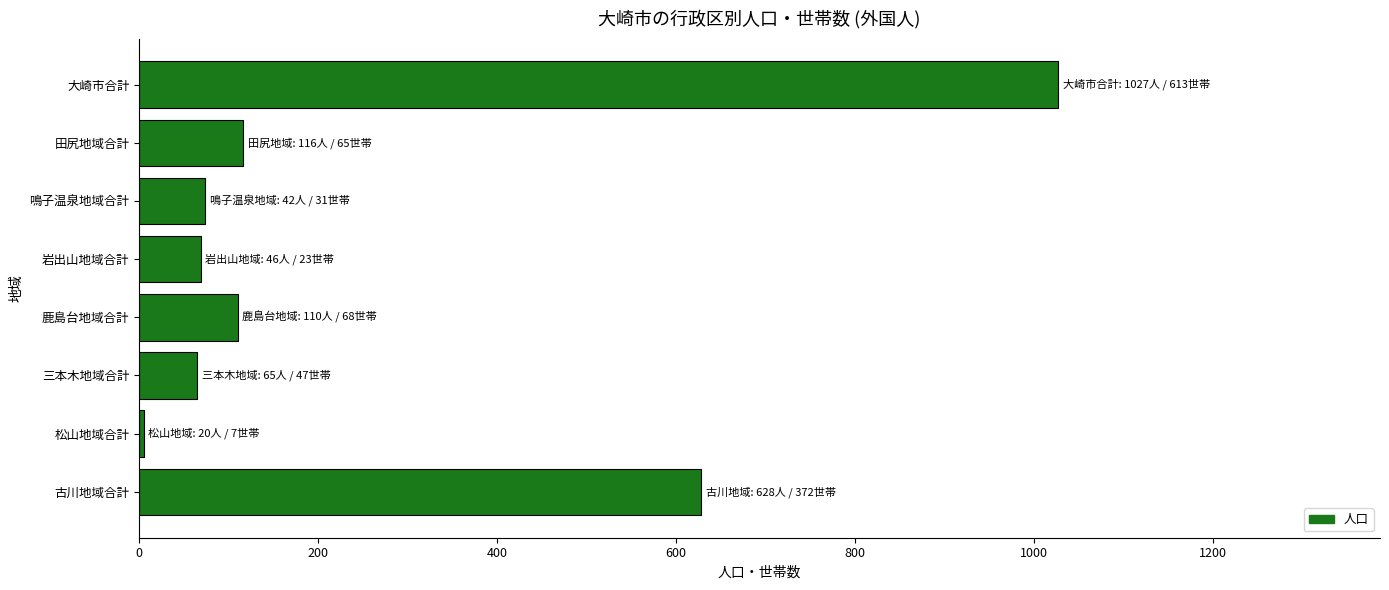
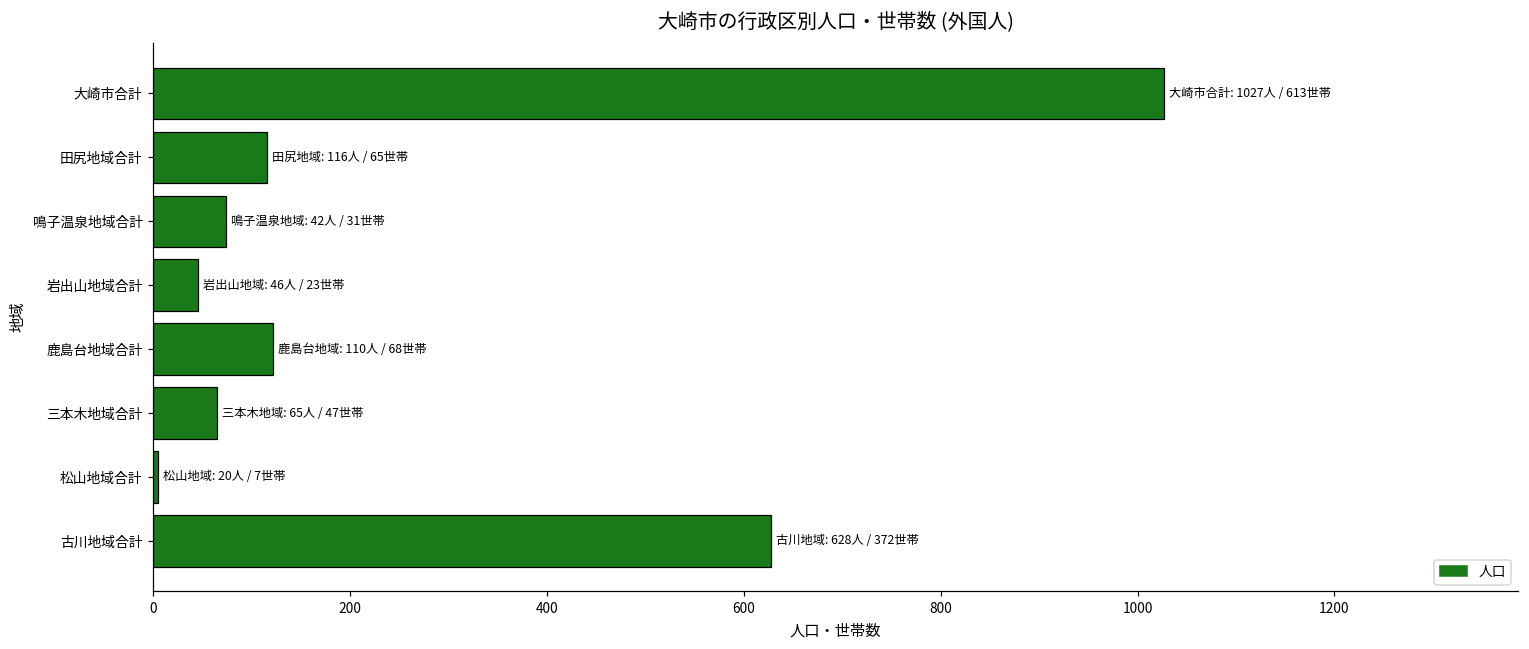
岩出山地域合計: 70 -> 50
鹿島台地域合計: 110 -> 120
